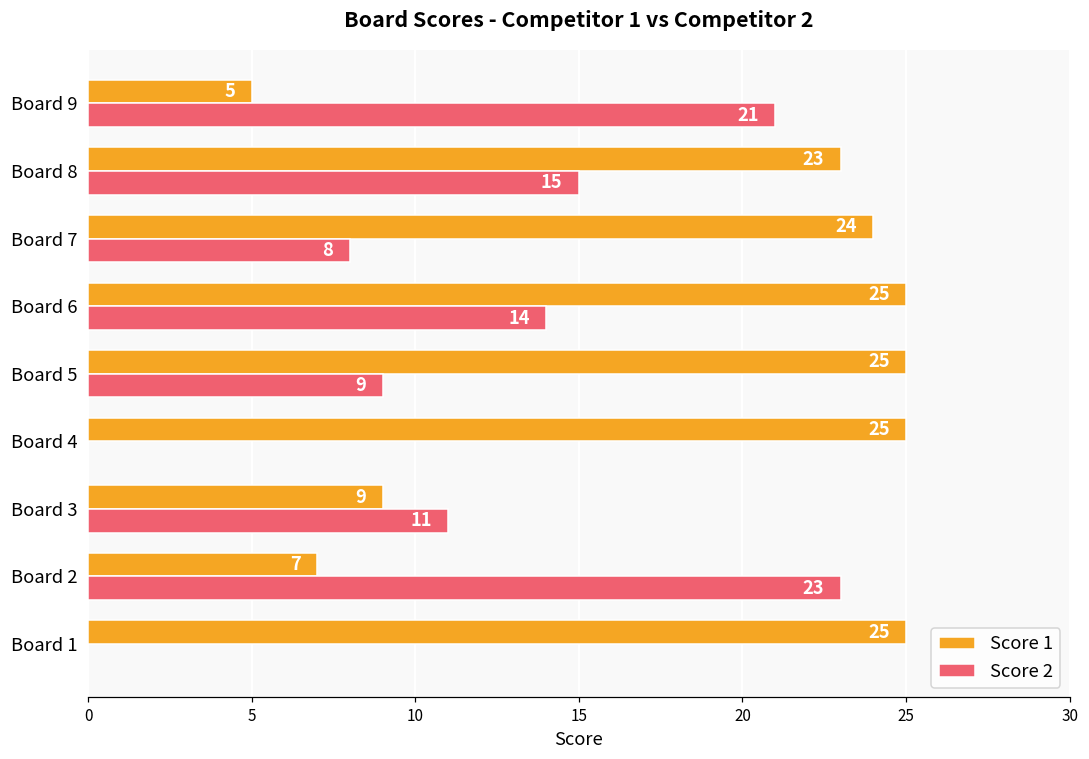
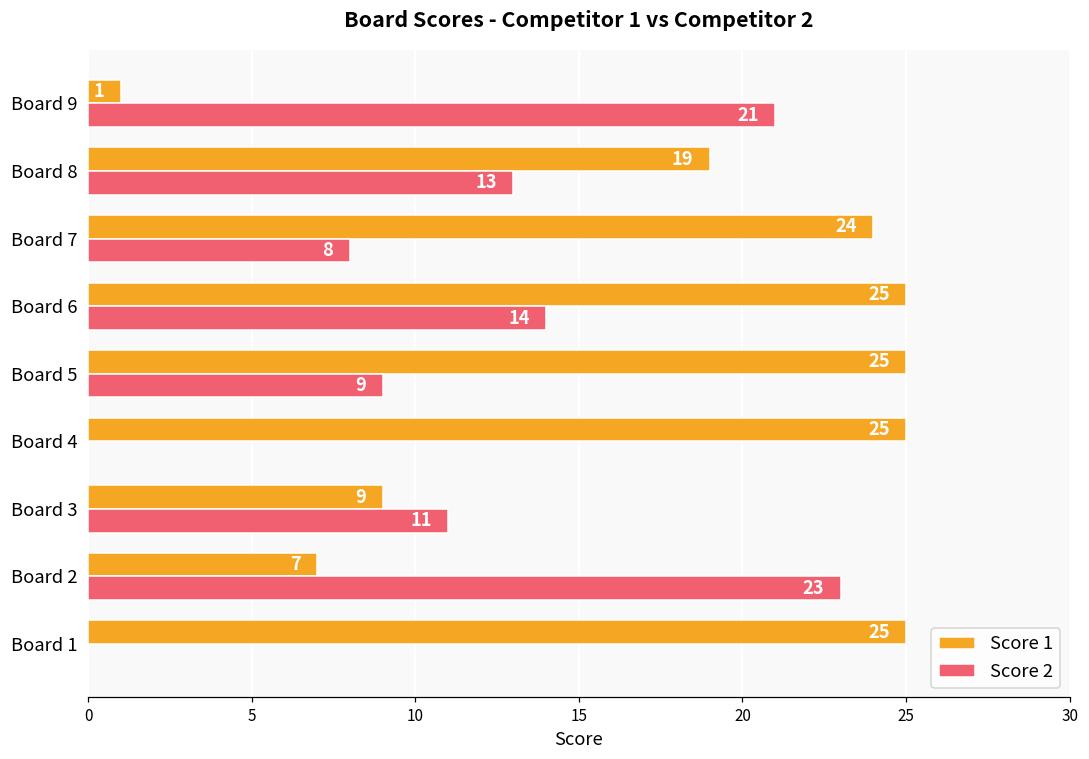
Score 1, Board 9: 5 -> 1
Score 1, Board 8: 23 -> 19
Score 2, Board 8: 15 -> 13
